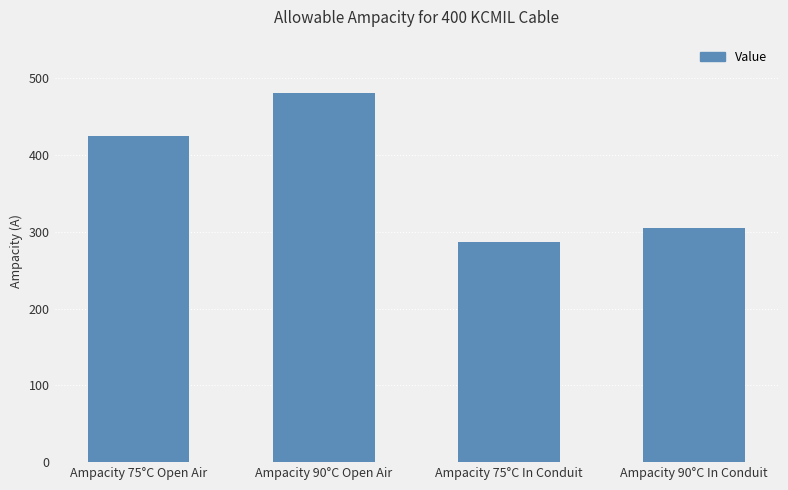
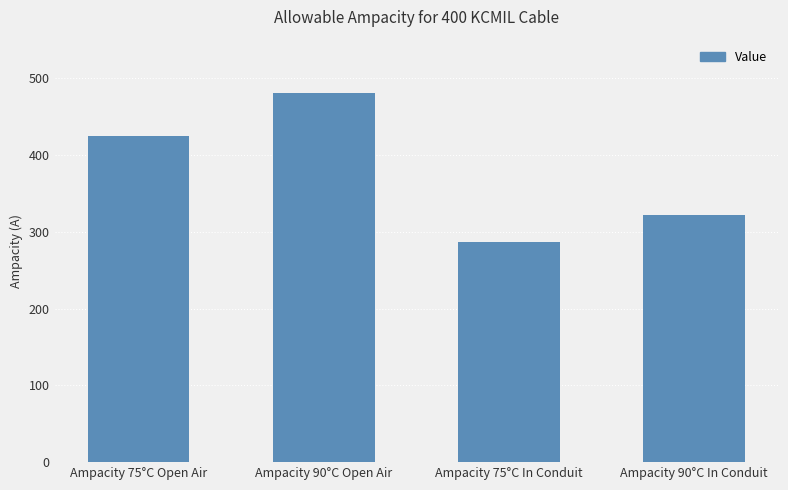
Ampacity 90°C In Conduit: 310 -> 320
